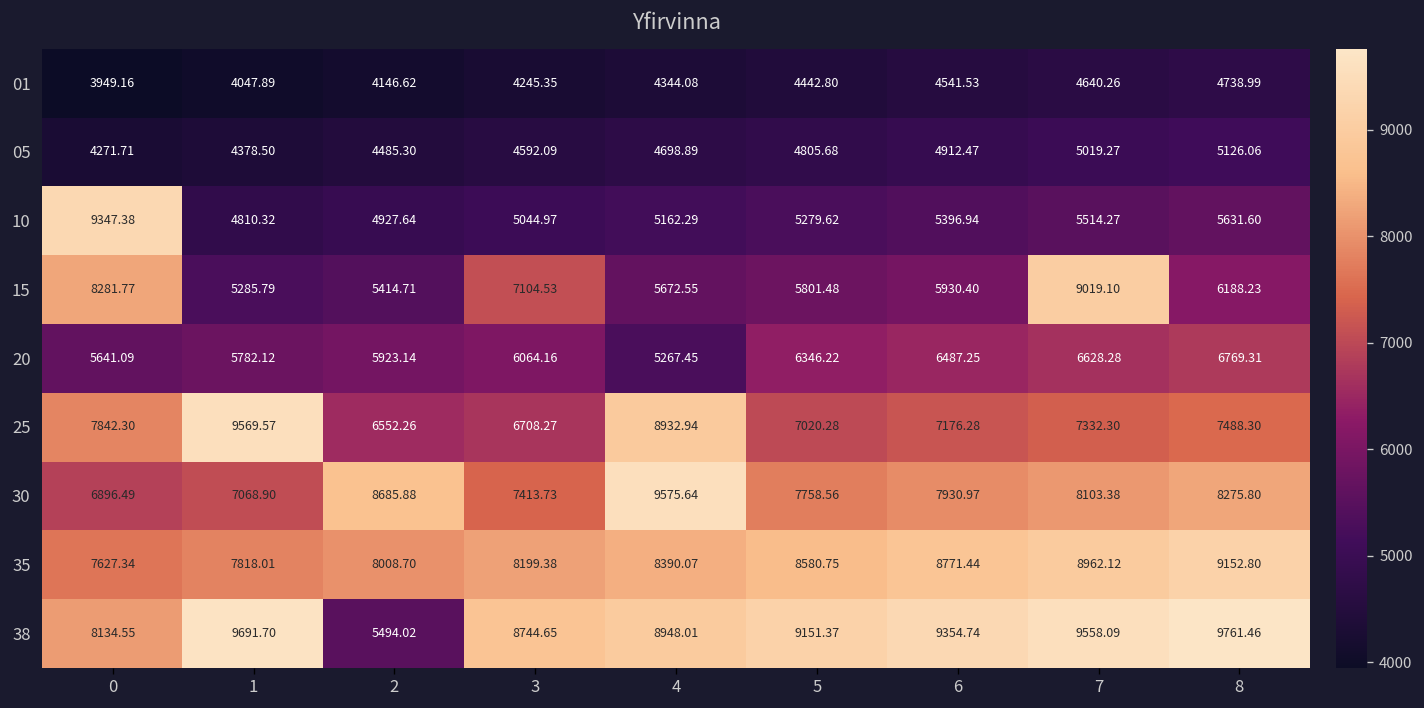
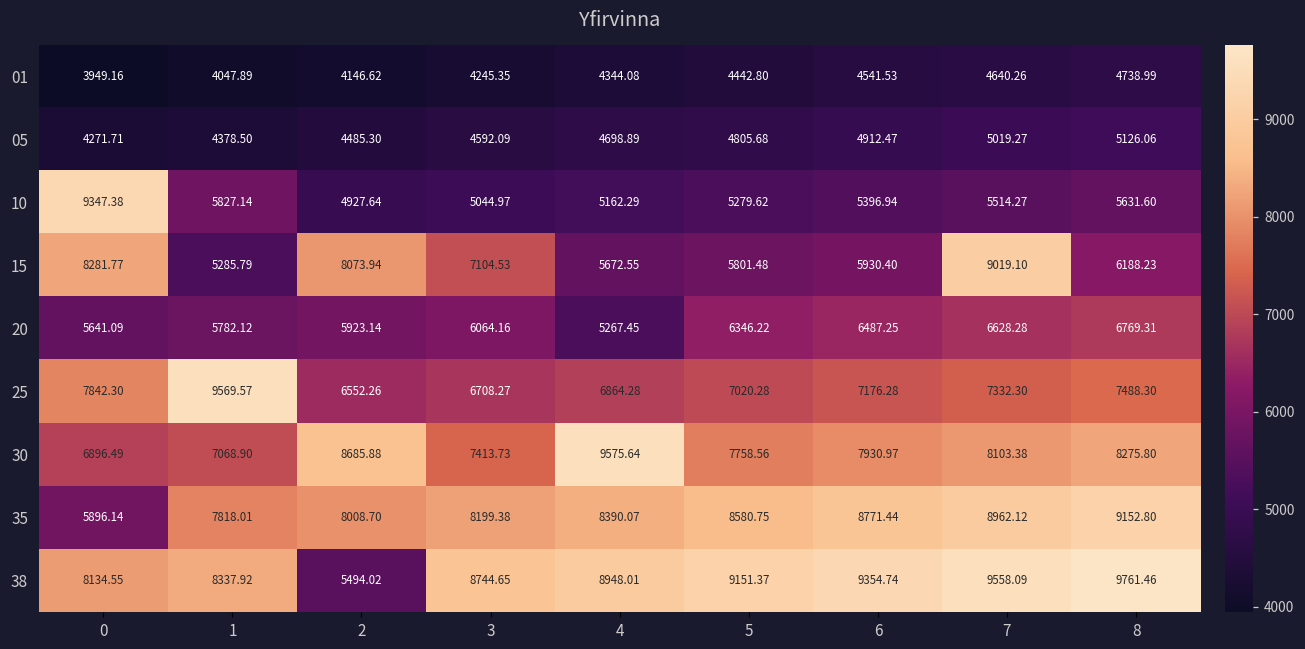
10, 1: 4810.32 -> 5827.14
15, 2: 5414.71 -> 8073.94
25, 4: 8932.94 -> 6864.28
35, 0: 7627.34 -> 5896.14
38, 1: 9691.70 -> 8337.92
